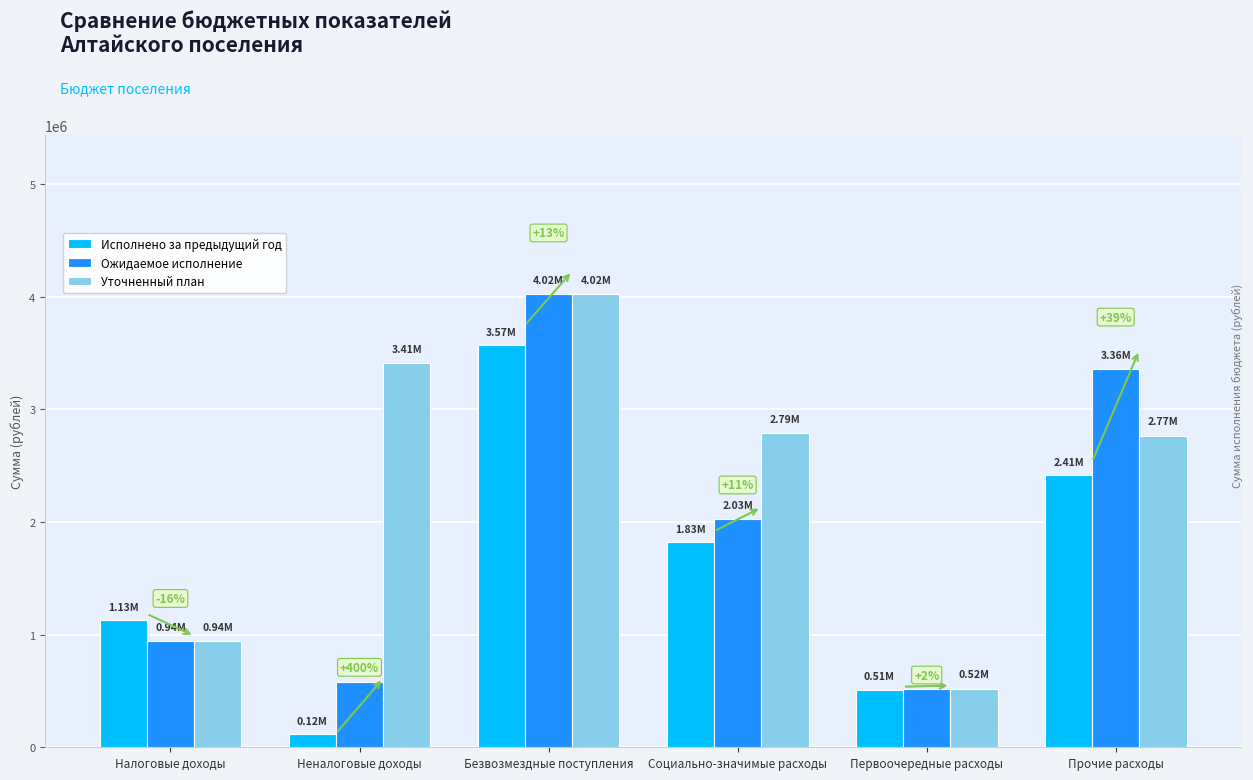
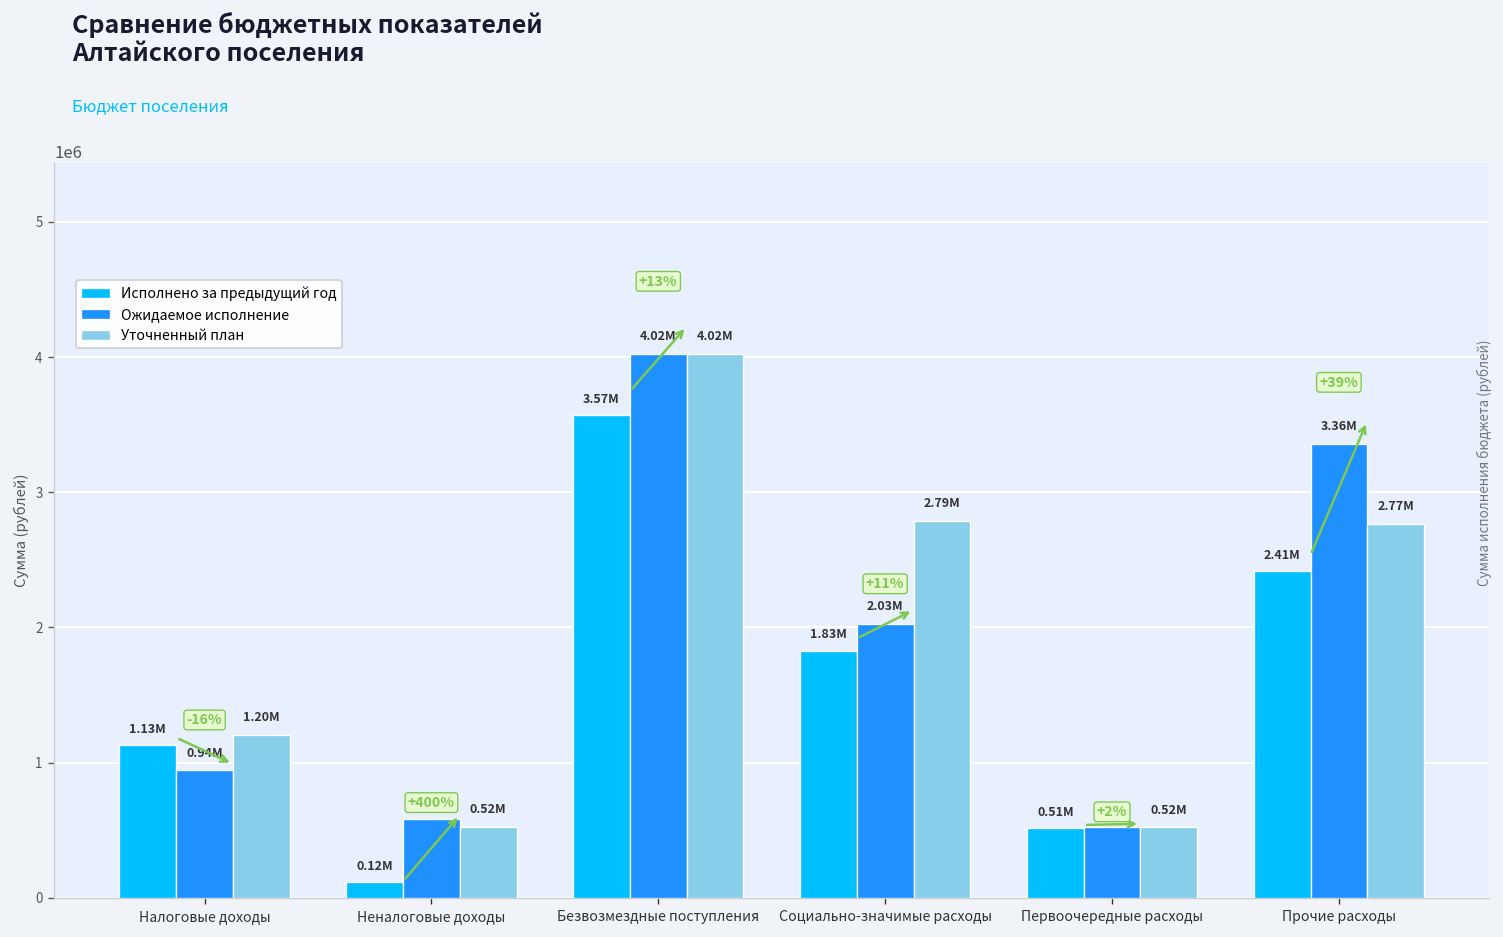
Уточненный план, Налоговые доходы: 0.94M -> 1.20M
Уточненный план, Неналоговые доходы: 3.41M -> 0.52M
